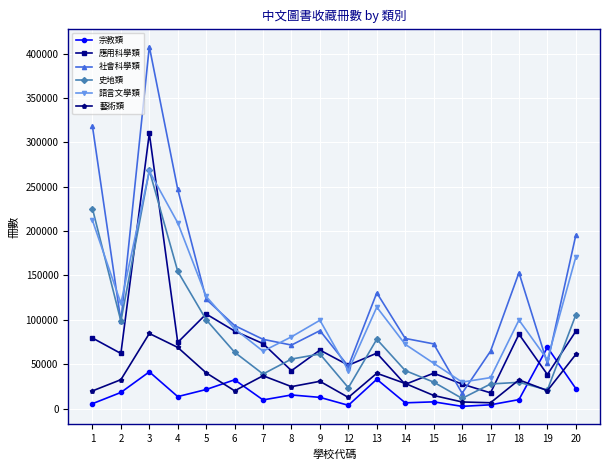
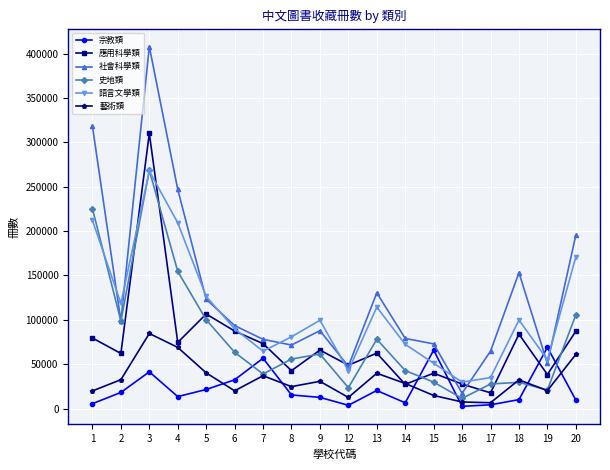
宗教類, 7: 10000 -> 60000
宗教類, 13: 30000 -> 20000
宗教類, 15: 10000 -> 70000
宗教類, 20: 20000 -> 10000
